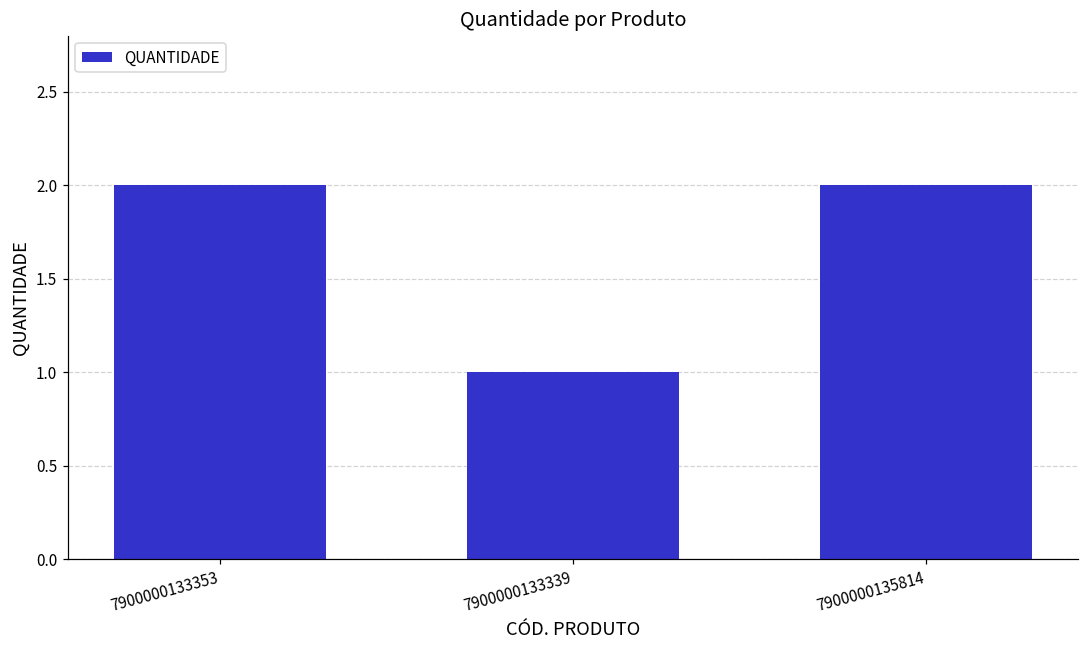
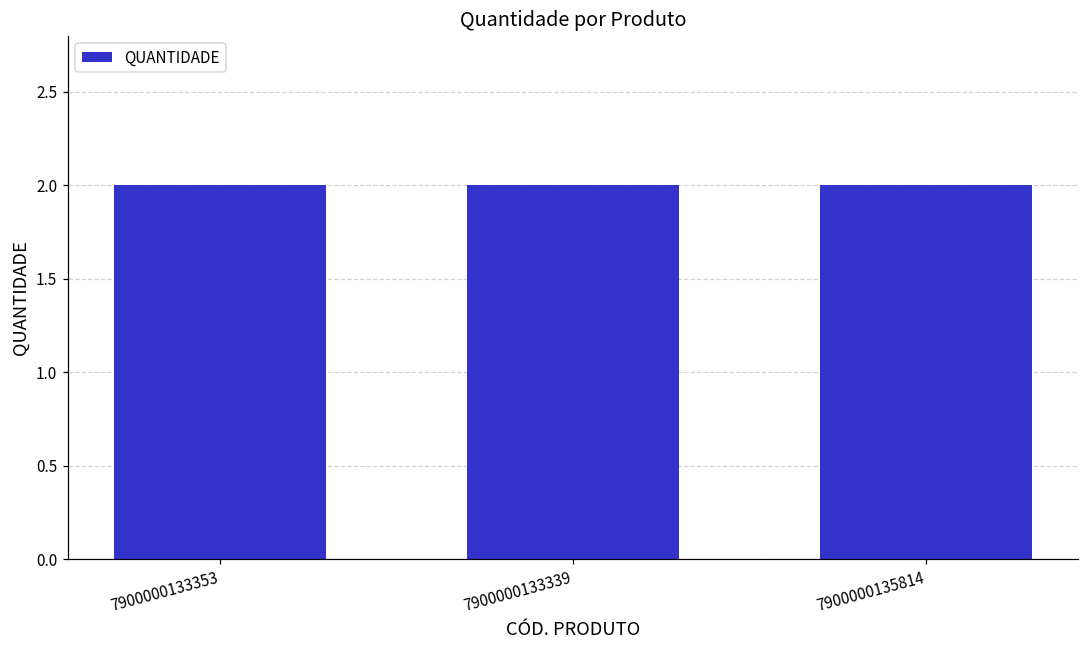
7900000133339: 1 -> 2
